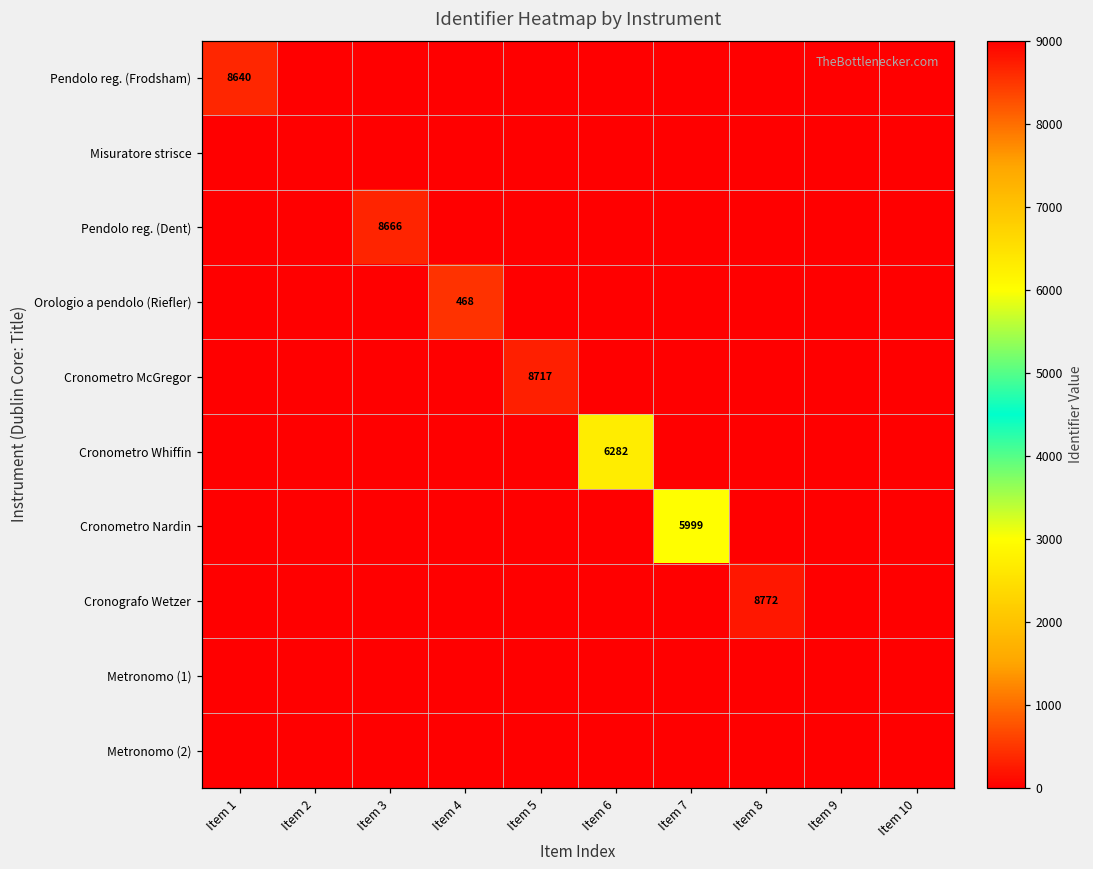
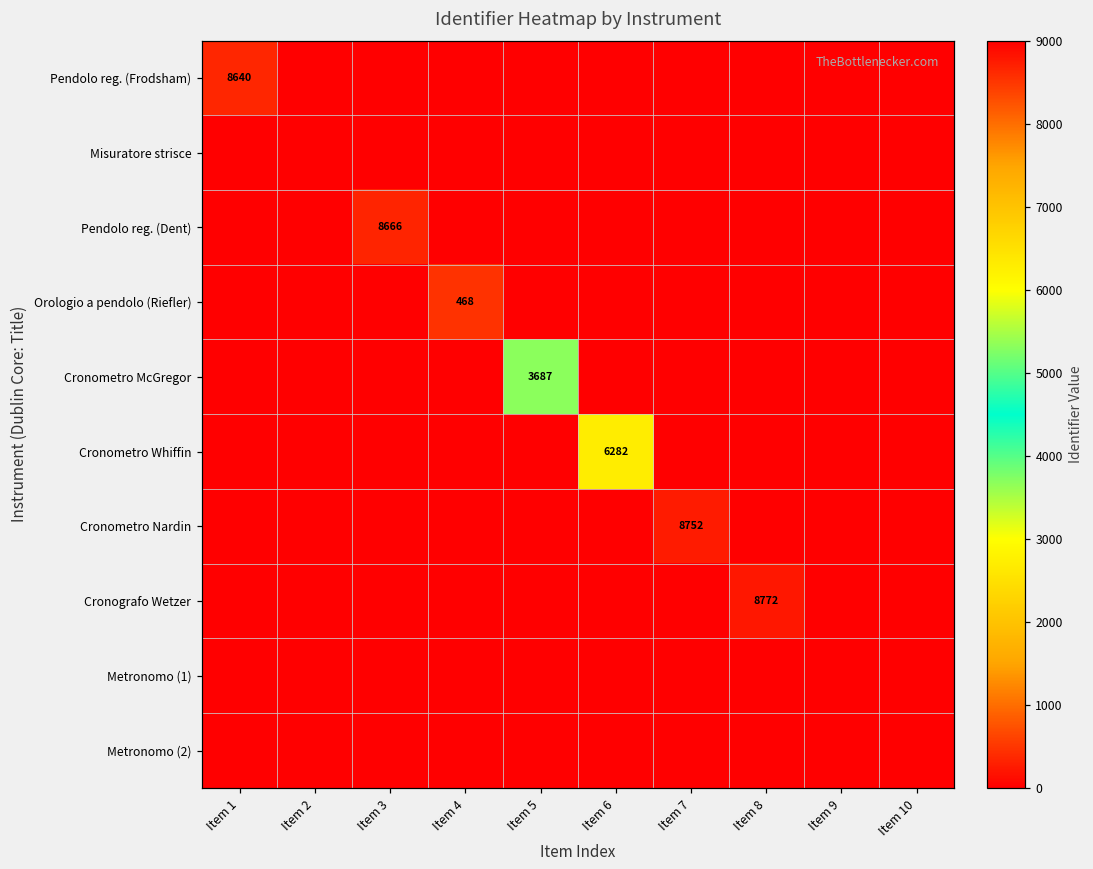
Cronometro McGregor, Item 5: 8717 -> 3687
Cronometro Nardin, Item 7: 5999 -> 8752
